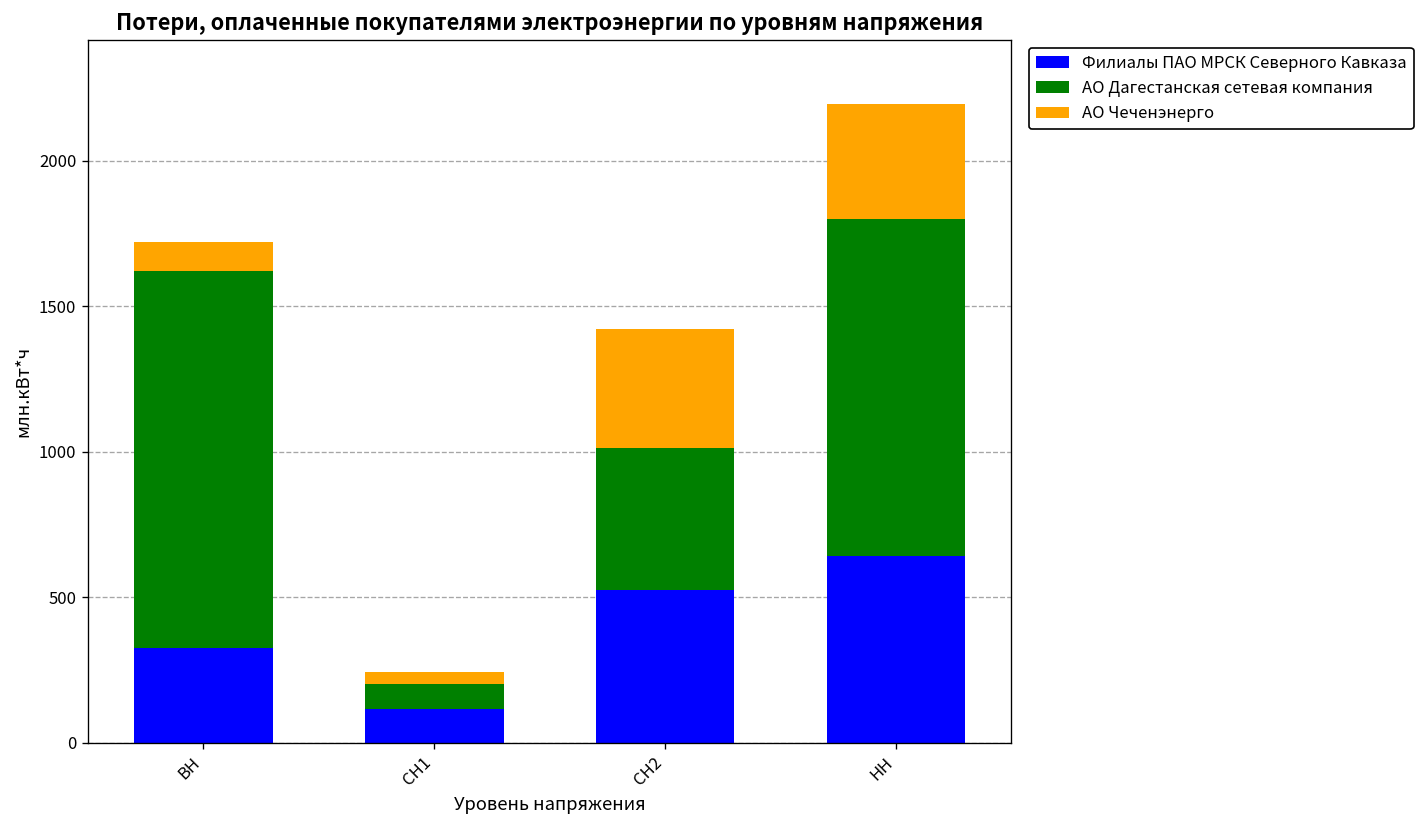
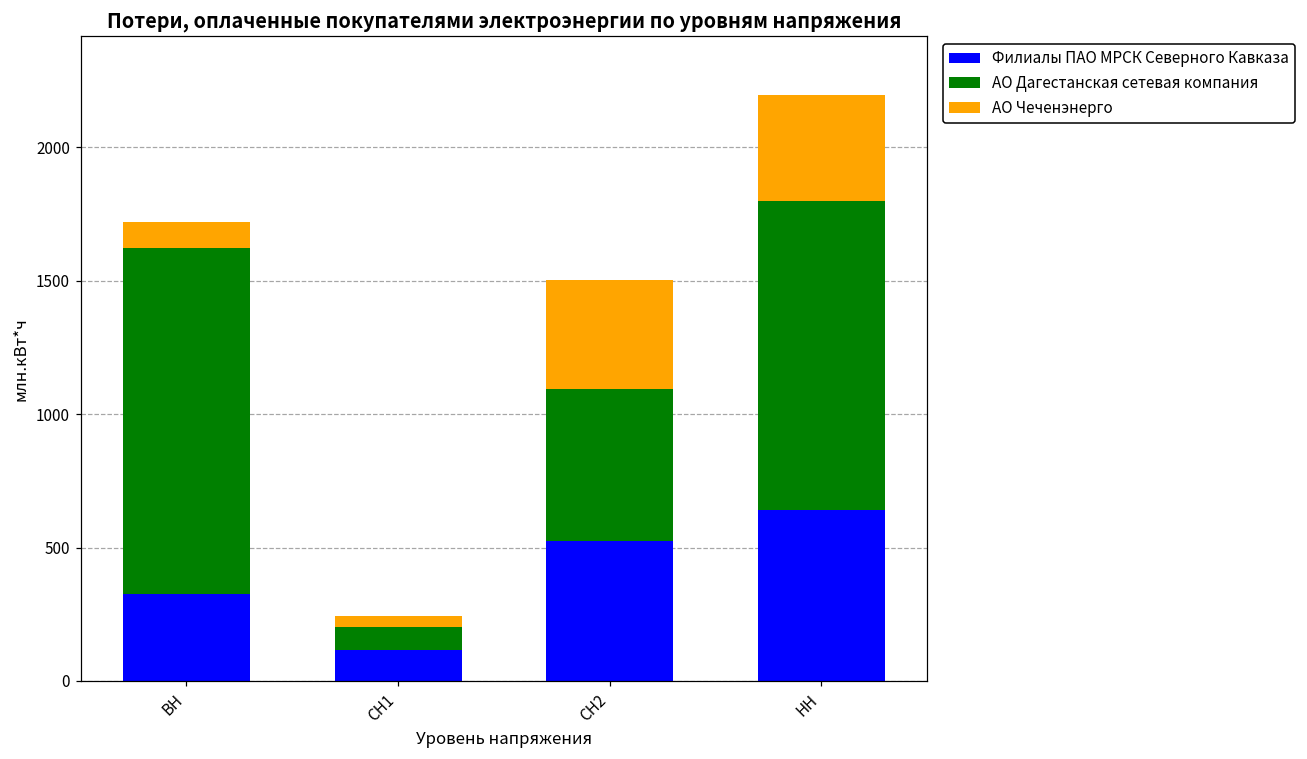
АО Дагестанская сетевая компания, СН2: 490 -> 570
